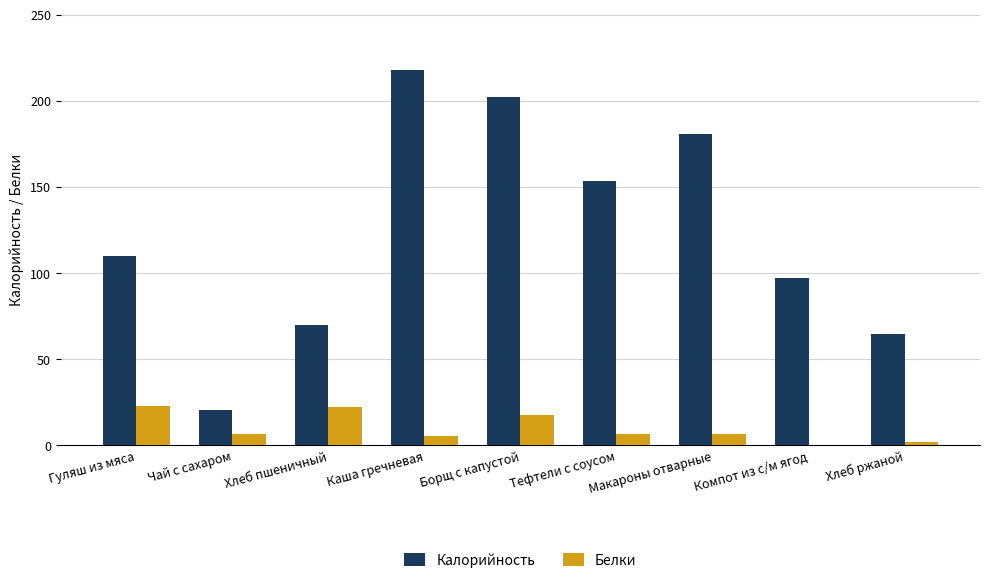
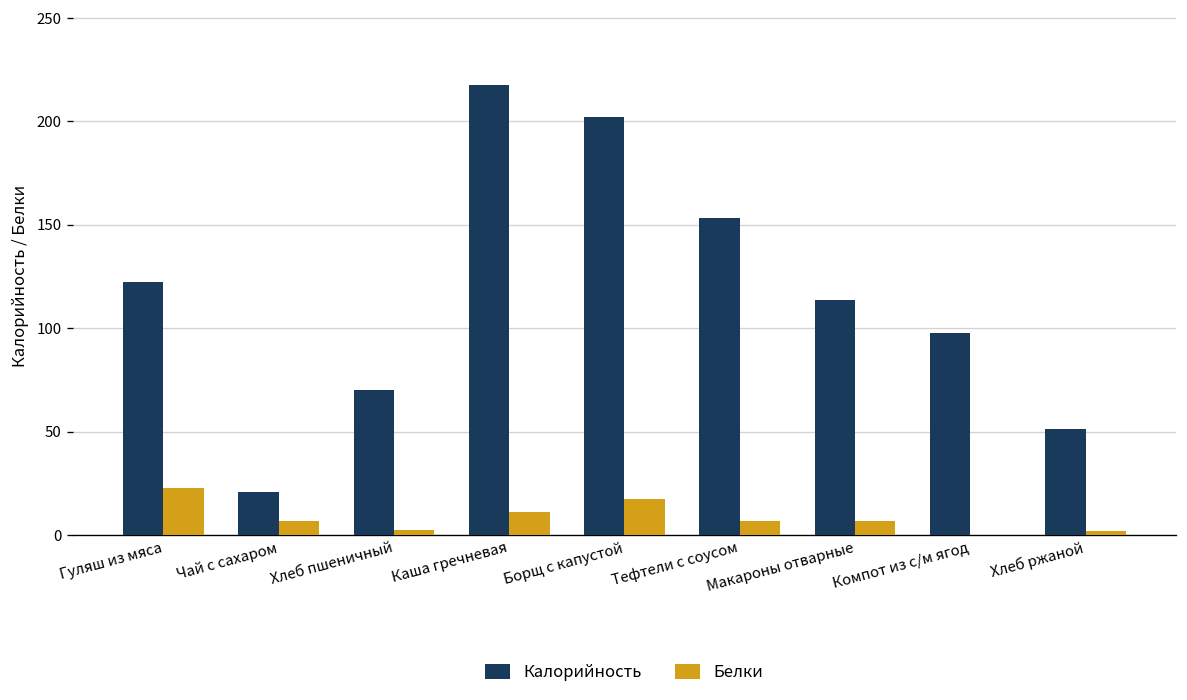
Калорийность, Гуляш из мяса: 110 -> 123
Белки, Хлеб пшеничный: 22 -> 2
Белки, Каша гречневая: 6 -> 11
Калорийность, Макароны отварные: 181 -> 113
Калорийность, Хлеб ржаной: 65 -> 51
